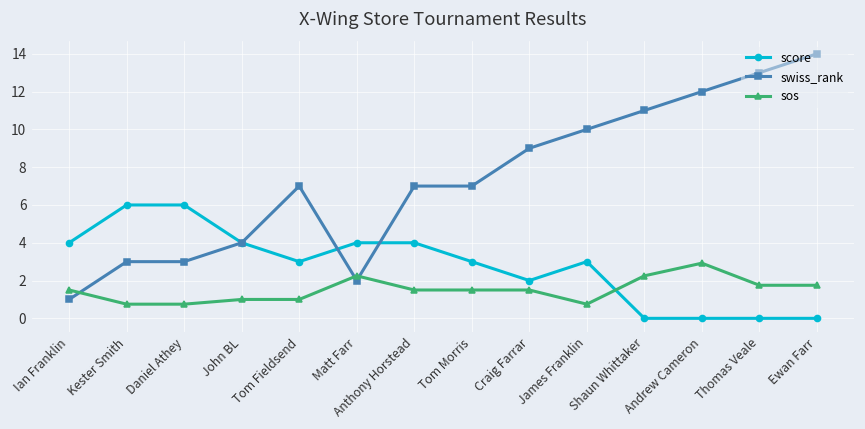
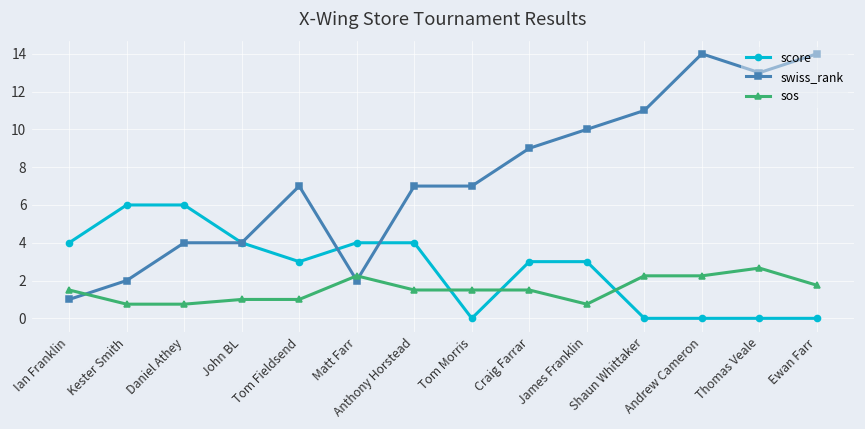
swiss_rank, Kester Smith: 3 -> 2
swiss_rank, Daniel Athey: 3 -> 4
score, Tom Morris: 3 -> 0
score, Craig Farrar: 2 -> 3
swiss_rank, Andrew Cameron: 12 -> 14
sos, Andrew Cameron: 2.9 -> 2.3
sos, Thomas Veale: 1.8 -> 2.7
